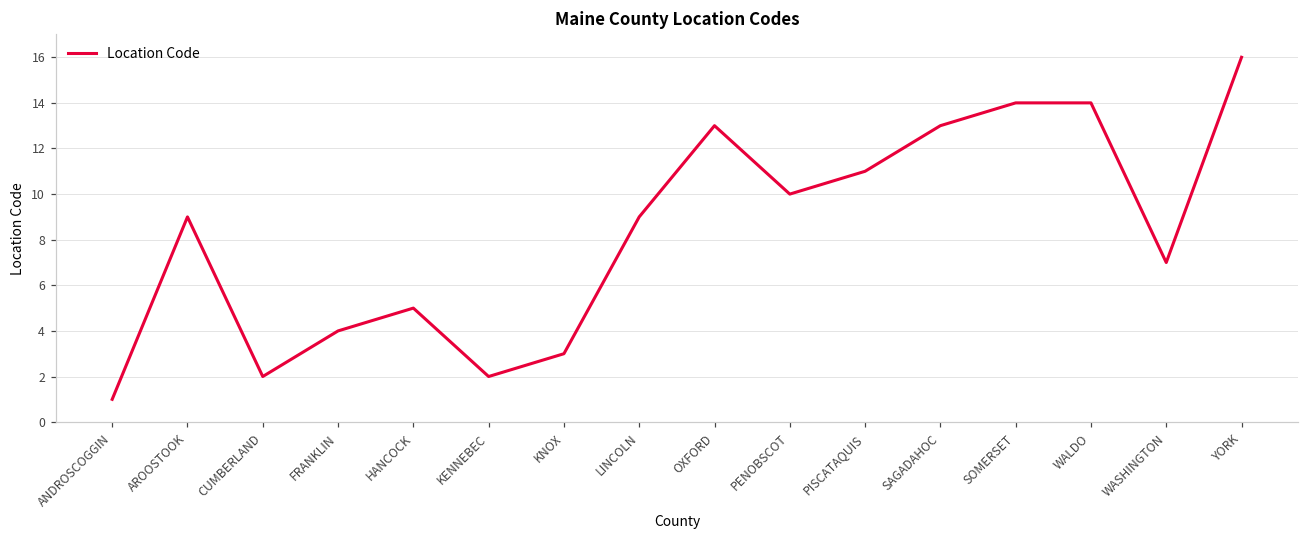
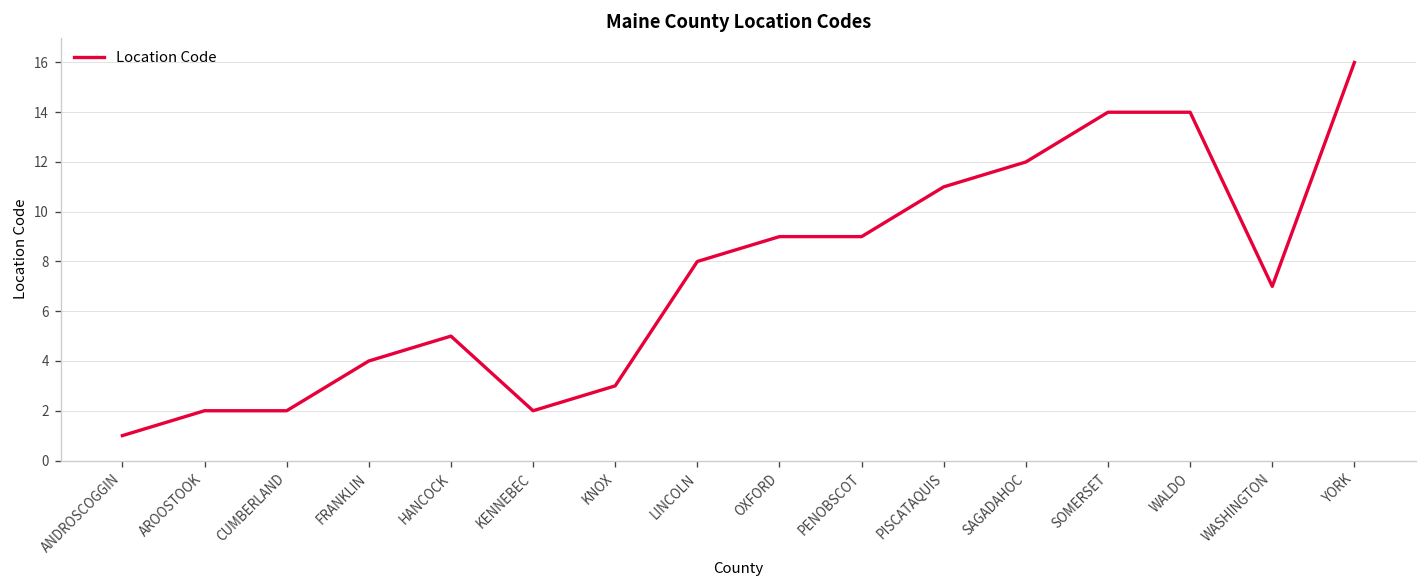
AROOSTOOK: 9 -> 2
LINCOLN: 9 -> 8
OXFORD: 13 -> 9
PENOBSCOT: 10 -> 9
SAGADAHOC: 13 -> 12
